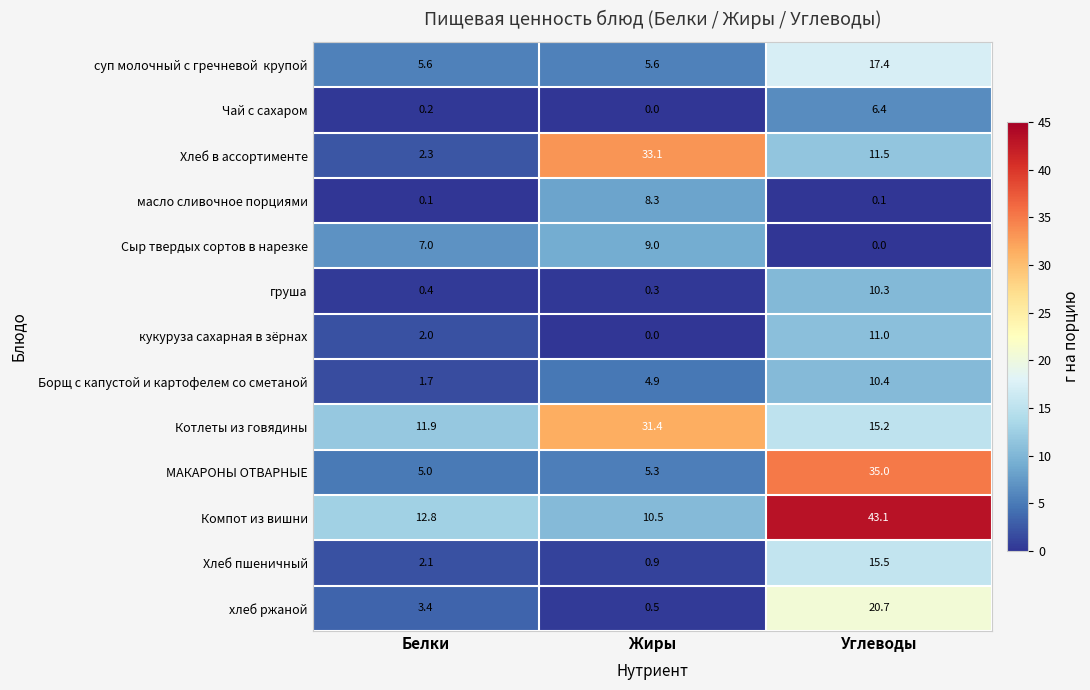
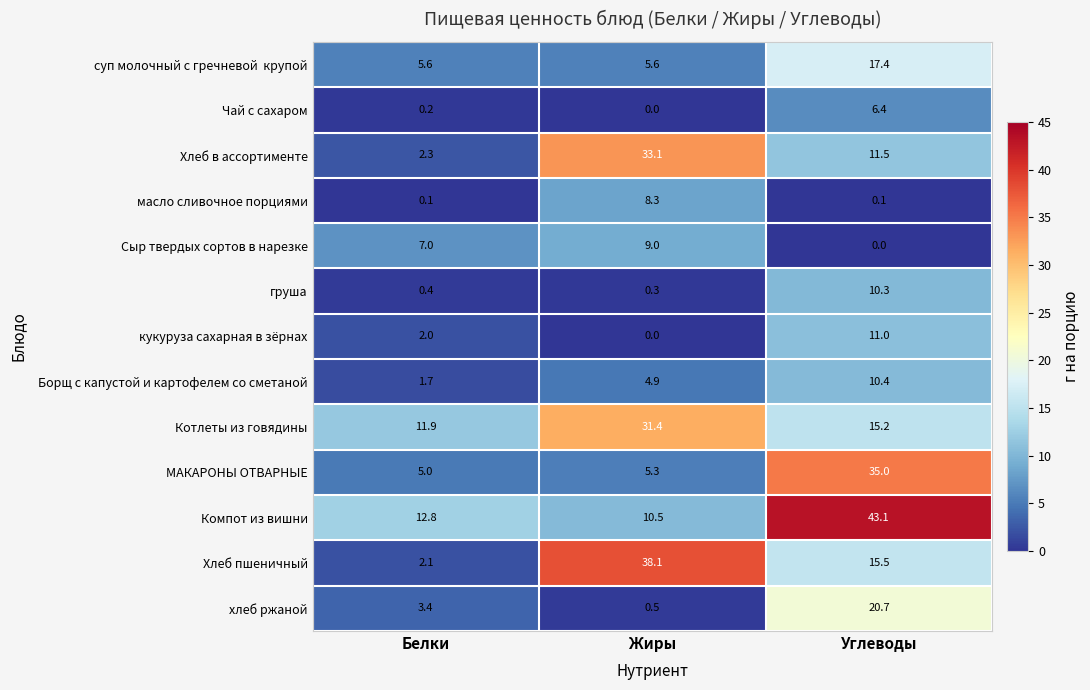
Хлеб пшеничный, Жиры: 0.9 -> 38.1
